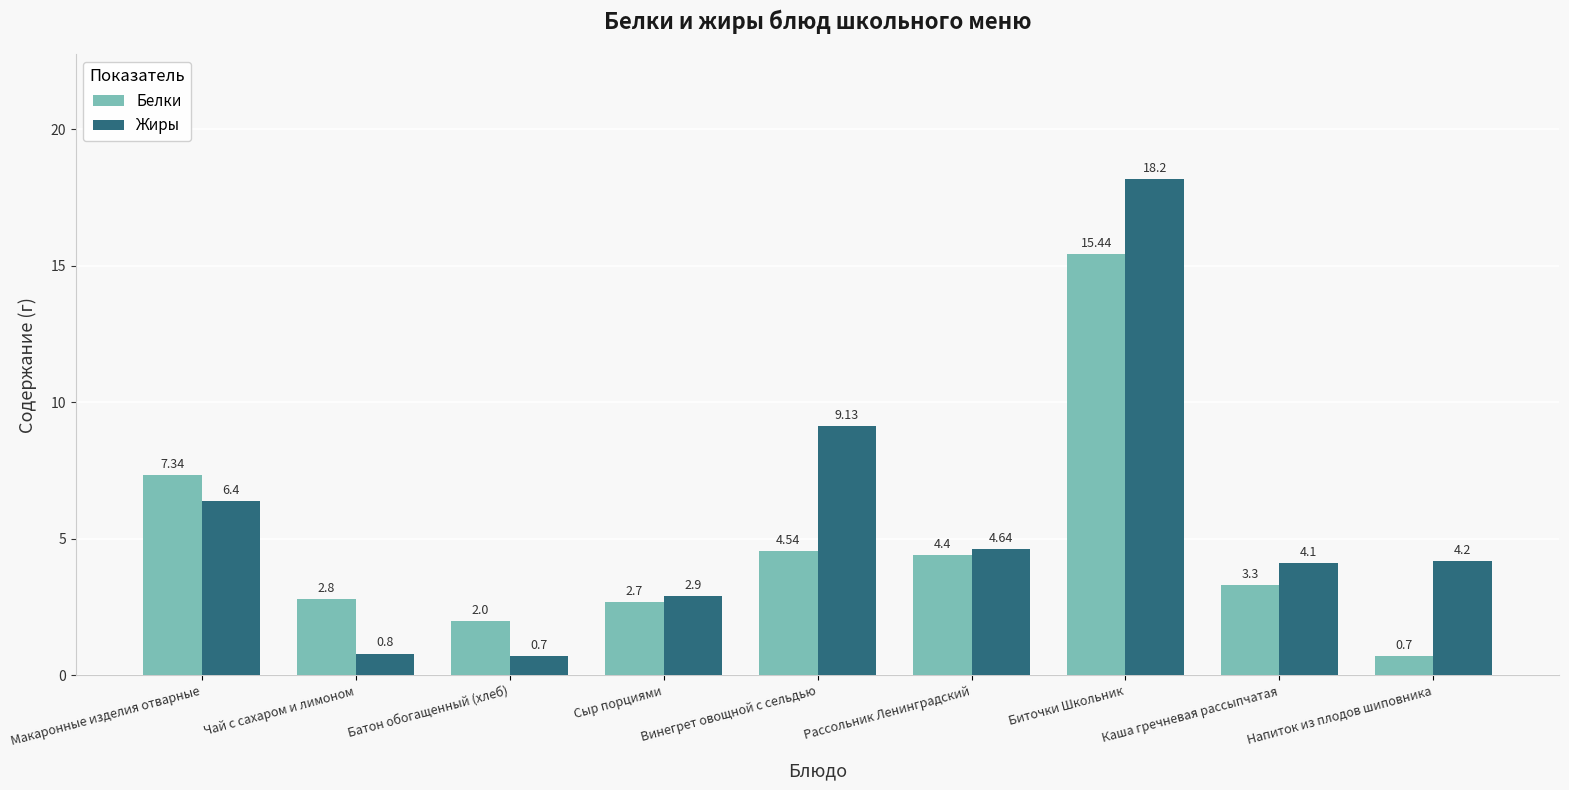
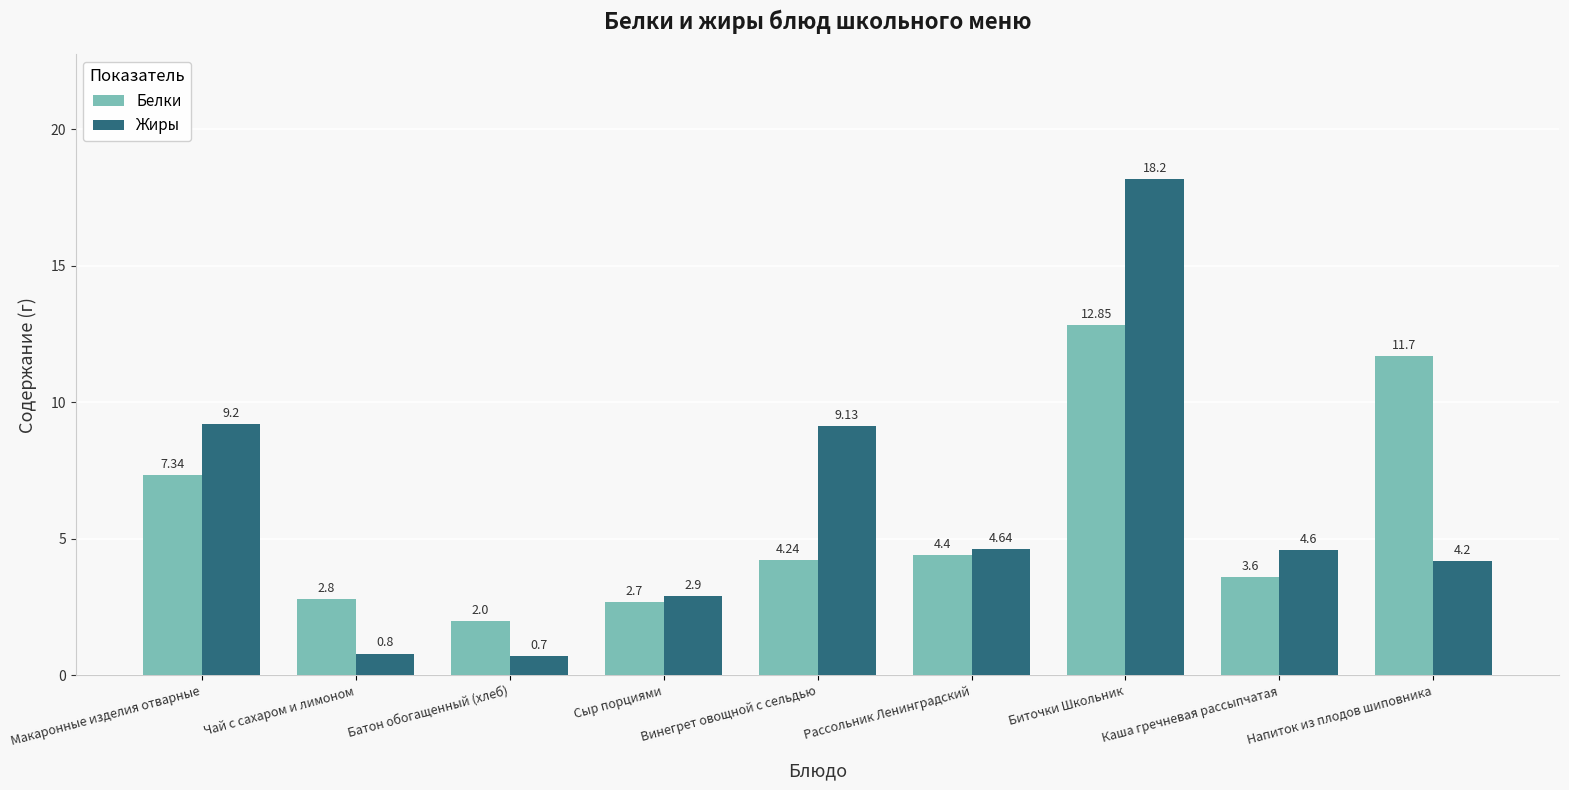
Жиры, Макаронные изделия отварные: 6.4 -> 9.2
Белки, Винегрет овощной с сельдью: 4.54 -> 4.24
Белки, Биточки Школьник: 15.44 -> 12.85
Белки, Каша гречневая рассыпчатая: 3.3 -> 3.6
Жиры, Каша гречневая рассыпчатая: 4.1 -> 4.6
Белки, Напиток из плодов шиповника: 0.7 -> 11.7
